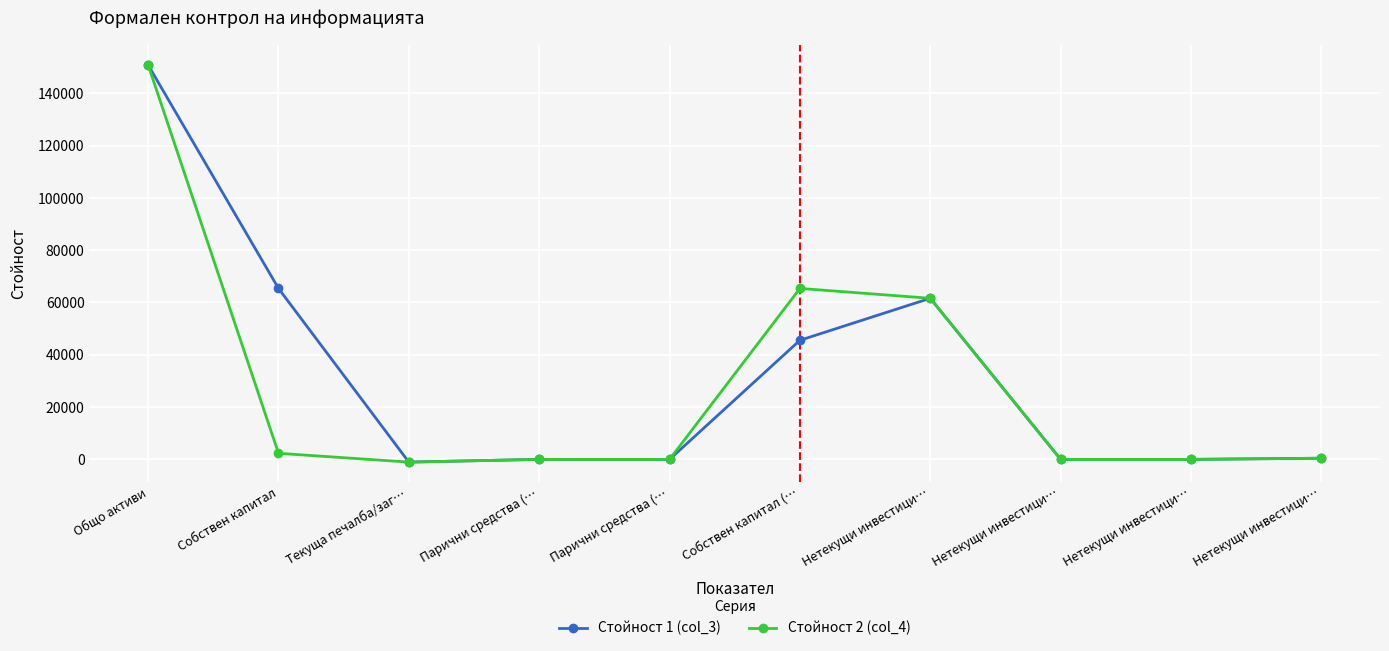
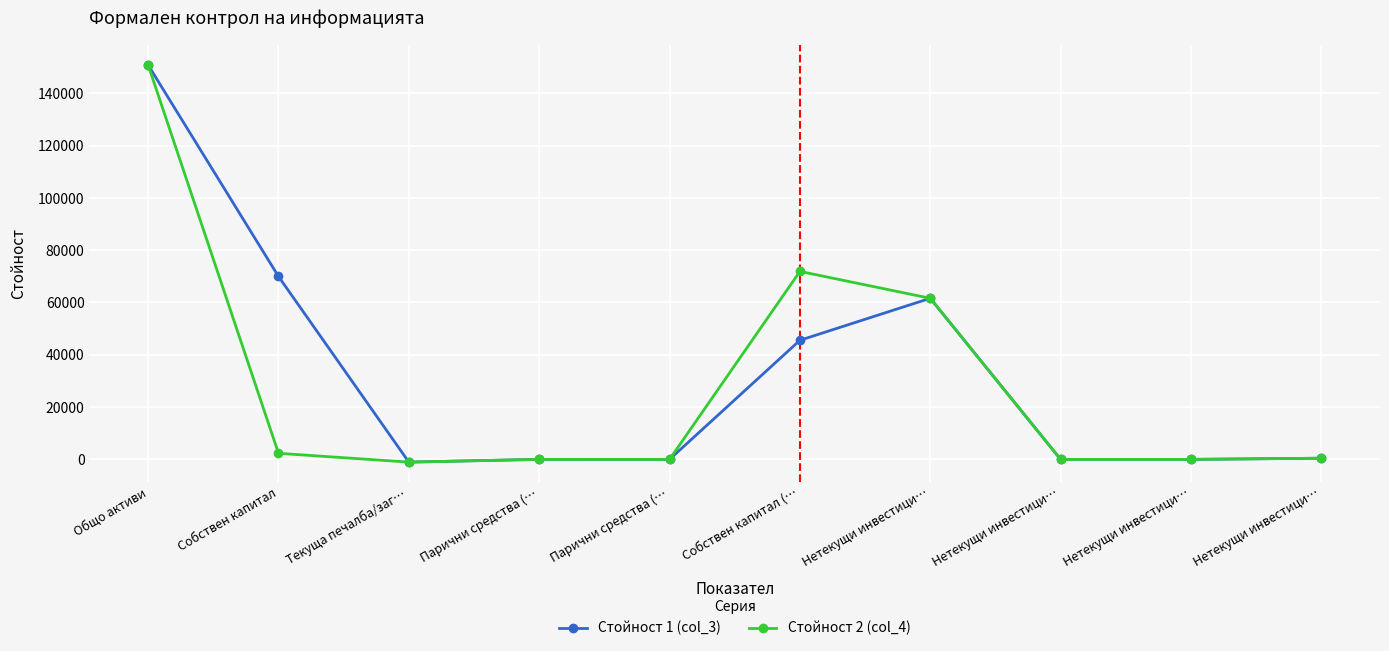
Стойност 1 (col_3), Собствен капитал: 65000 -> 70000
Стойност 2 (col_4), Собствен капитал (…: 65000 -> 72000
